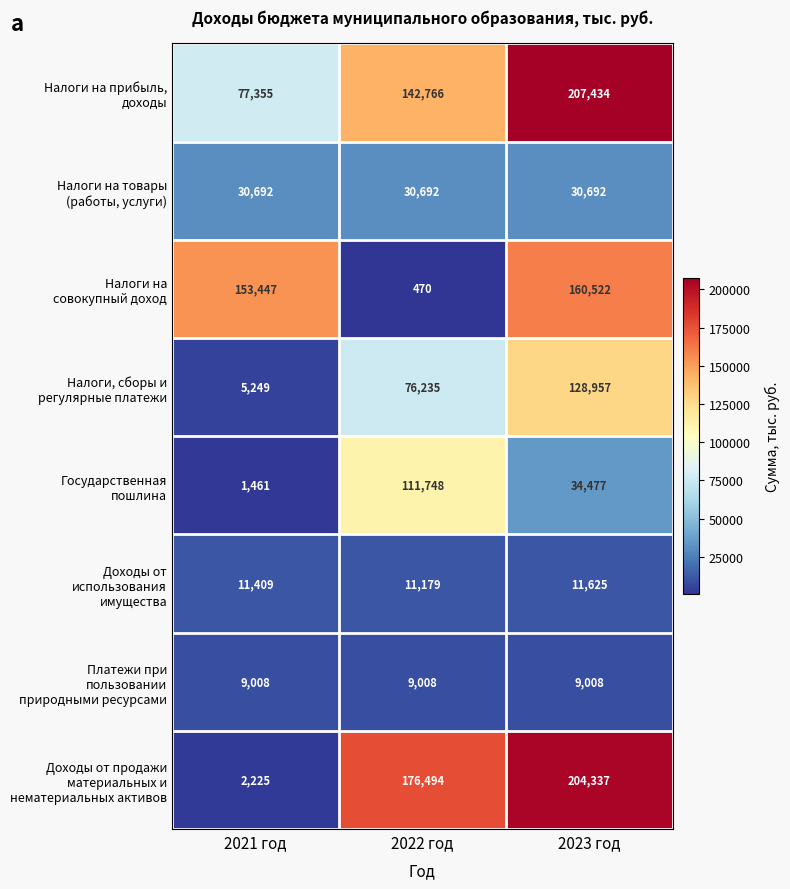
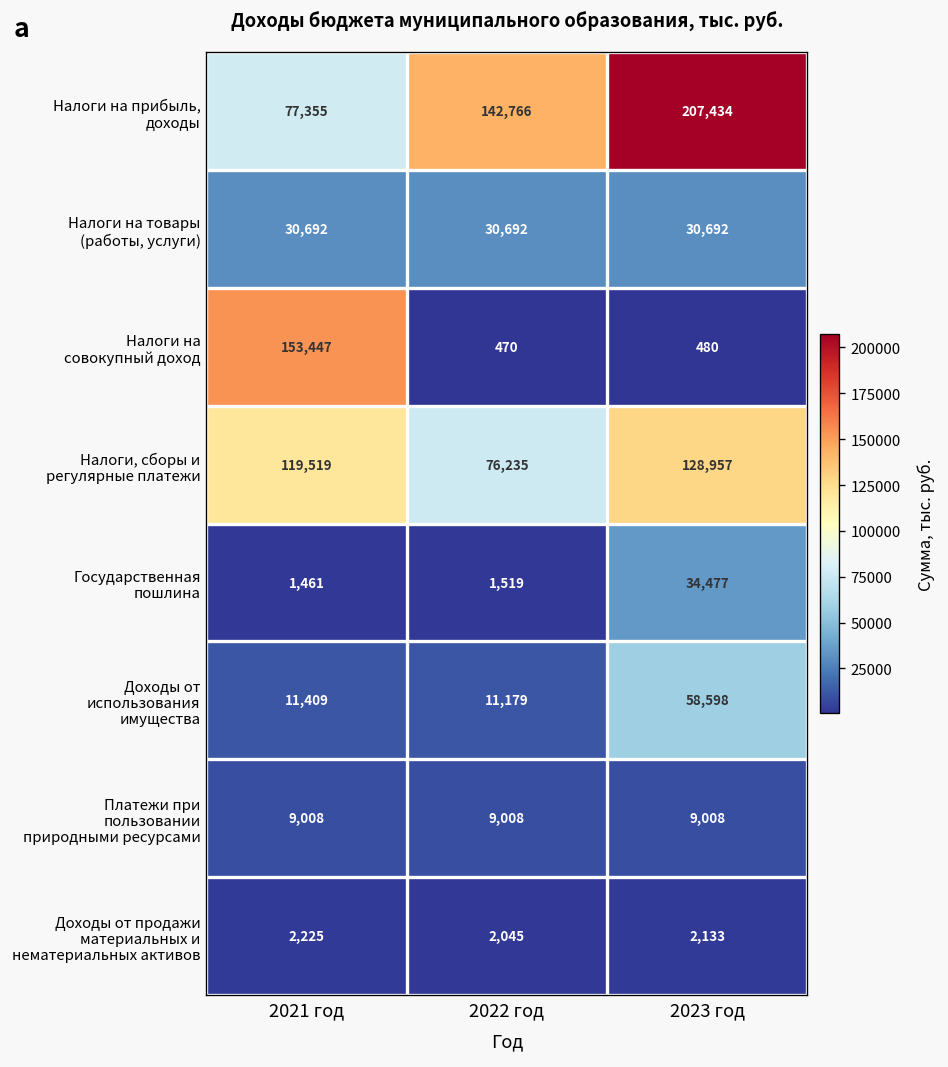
Налоги на совокупный доход, 2023 год: 160,522 -> 480
Налоги, сборы и регулярные платежи, 2021 год: 5,249 -> 119,519
Государственная пошлина, 2022 год: 111,748 -> 1,519
Доходы от использования имущества, 2023 год: 11,625 -> 58,598
Доходы от продажи материальных и нематериальных активов, 2022 год: 176,494 -> 2,045
Доходы от продажи материальных и нематериальных активов, 2023 год: 204,337 -> 2,133
